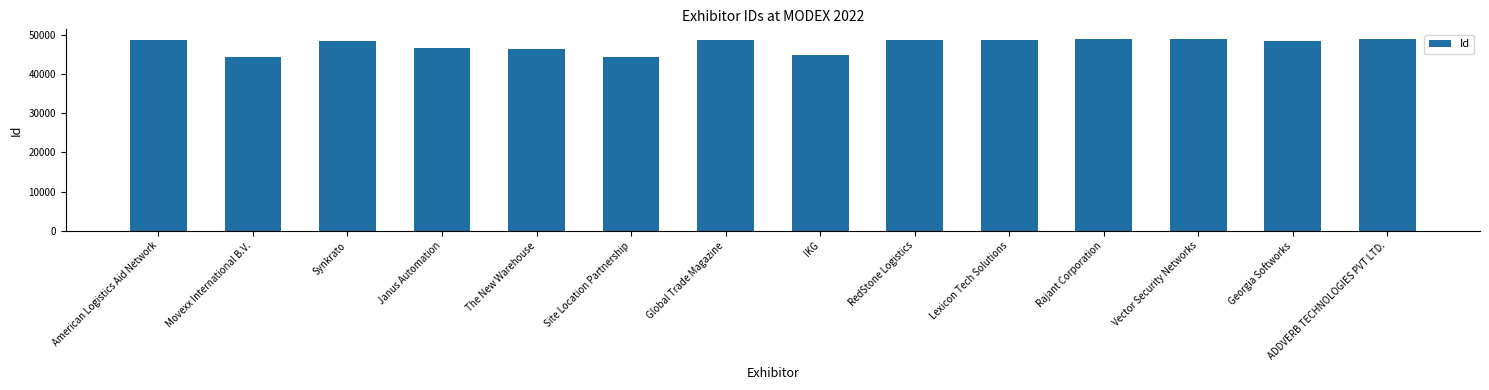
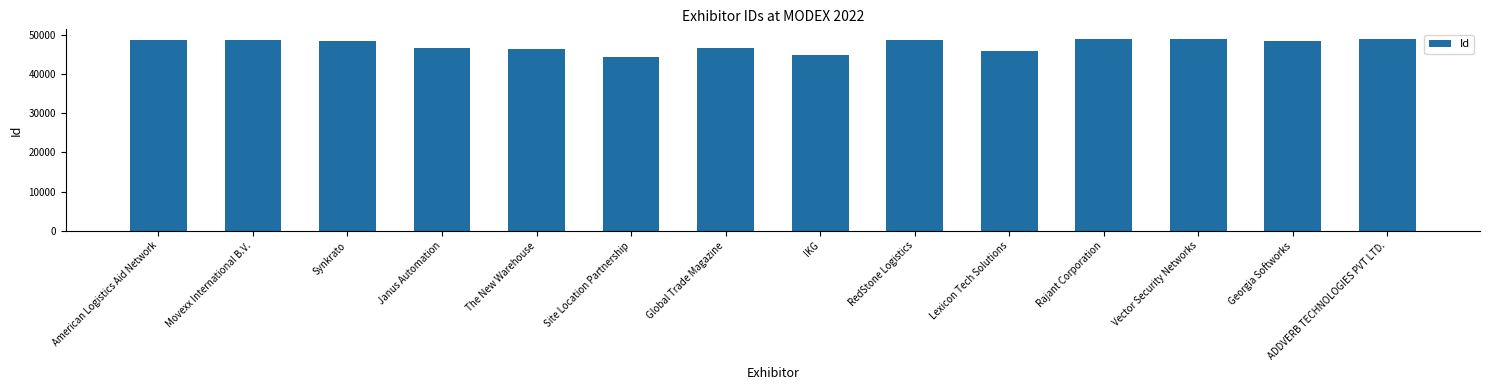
Movexx International B.V.: 44000 -> 49000
Global Trade Magazine: 49000 -> 47000
Lexicon Tech Solutions: 49000 -> 46000
